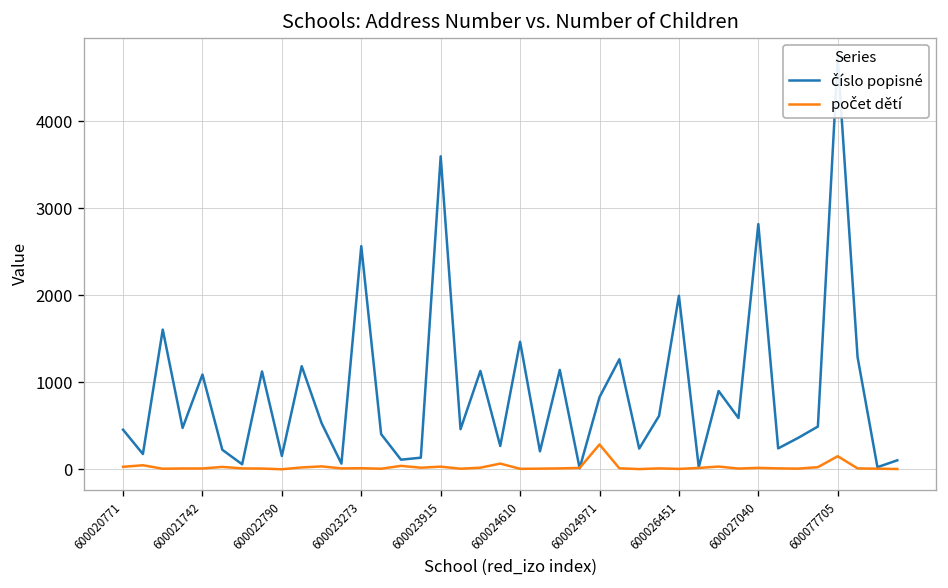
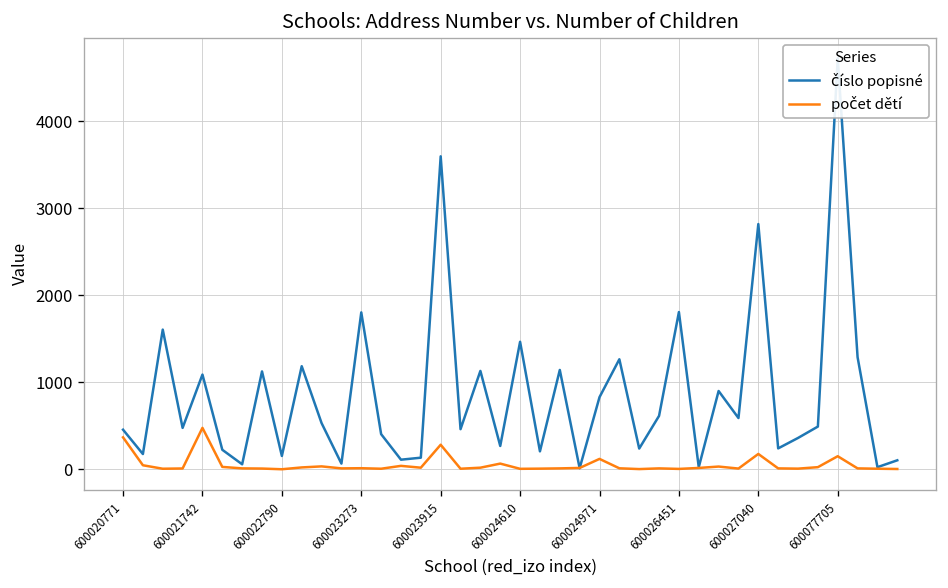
počet dětí, 600020771: 0 -> 400
počet dětí, 600021742: 0 -> 500
číslo popisné, 600023273: 2600 -> 1800
počet dětí, 600023915: 0 -> 300
počet dětí, 600024971: 300 -> 100
číslo popisné, 600026451: 2000 -> 1800
počet dětí, 600027040: 0 -> 200
